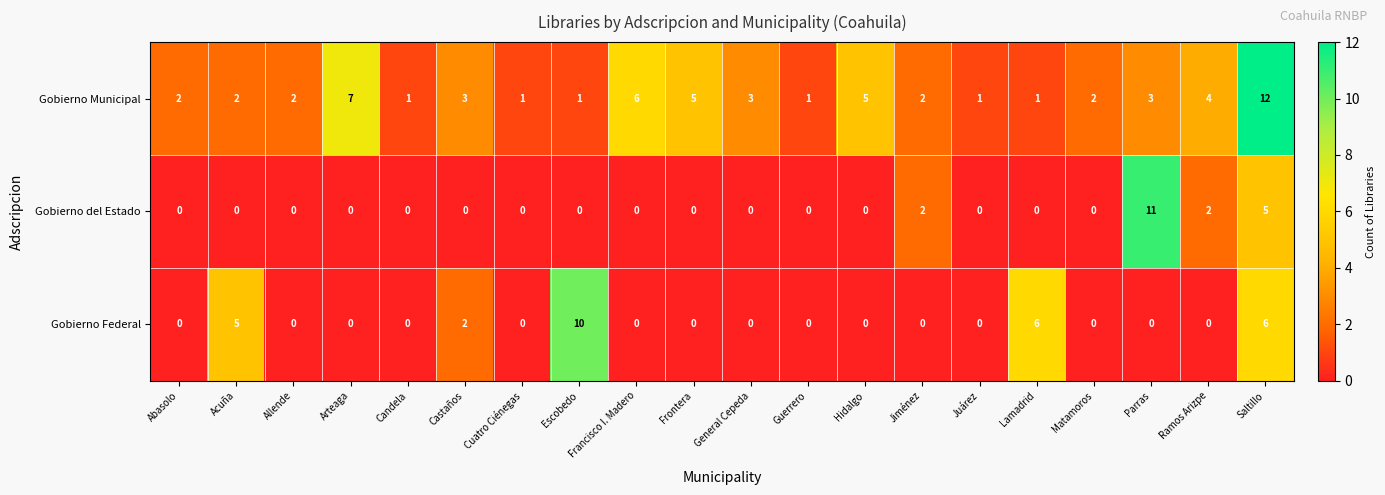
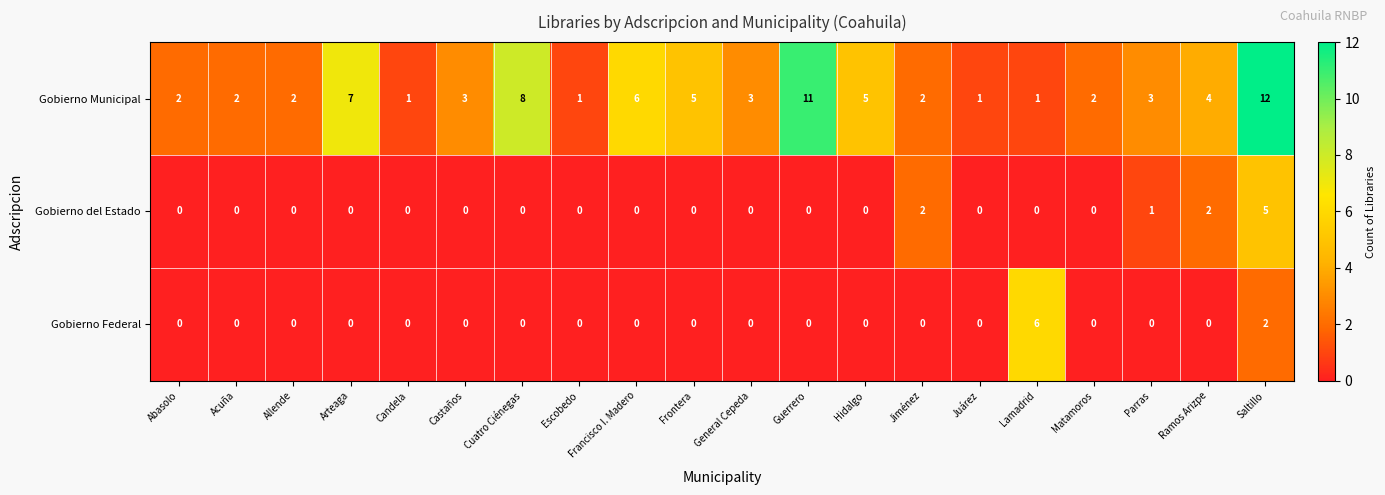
Gobierno Municipal, Cuatro Ciénegas: 1 -> 8
Gobierno Municipal, Guerrero: 1 -> 11
Gobierno del Estado, Parras: 11 -> 1
Gobierno Federal, Acuña: 5 -> 0
Gobierno Federal, Castaños: 2 -> 0
Gobierno Federal, Escobedo: 10 -> 0
Gobierno Federal, Saltillo: 6 -> 2
